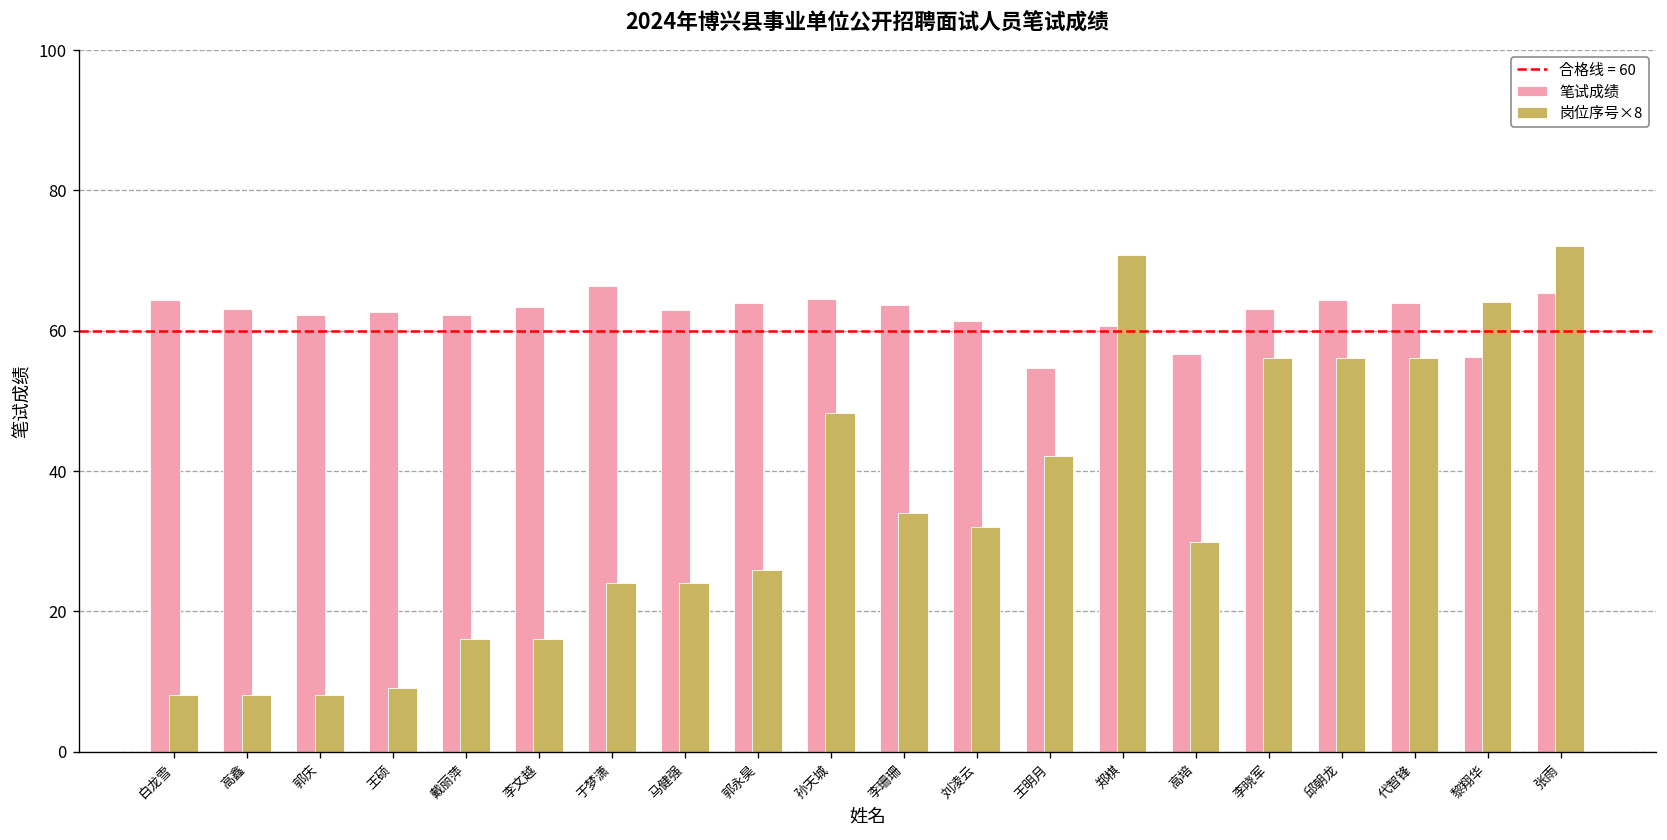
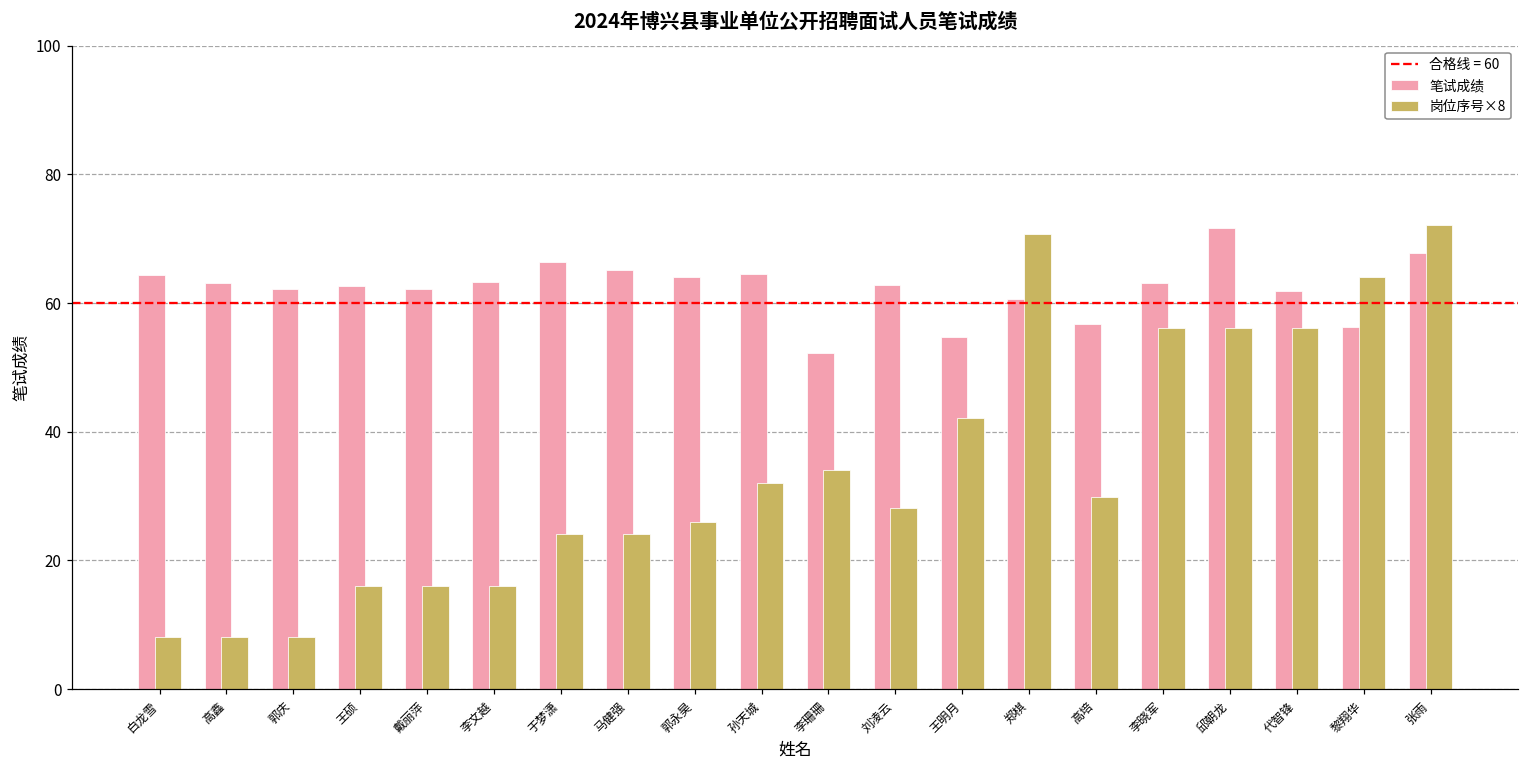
岗位序号×8, 王硕: 9 -> 16
笔试成绩, 马健强: 63 -> 65
岗位序号×8, 孙天城: 48 -> 32
笔试成绩, 李珊珊: 64 -> 52
笔试成绩, 刘凌云: 61 -> 63
岗位序号×8, 刘凌云: 32 -> 28
笔试成绩, 邱朝龙: 64 -> 72
笔试成绩, 代智锋: 64 -> 62
笔试成绩, 张雨: 65 -> 68
